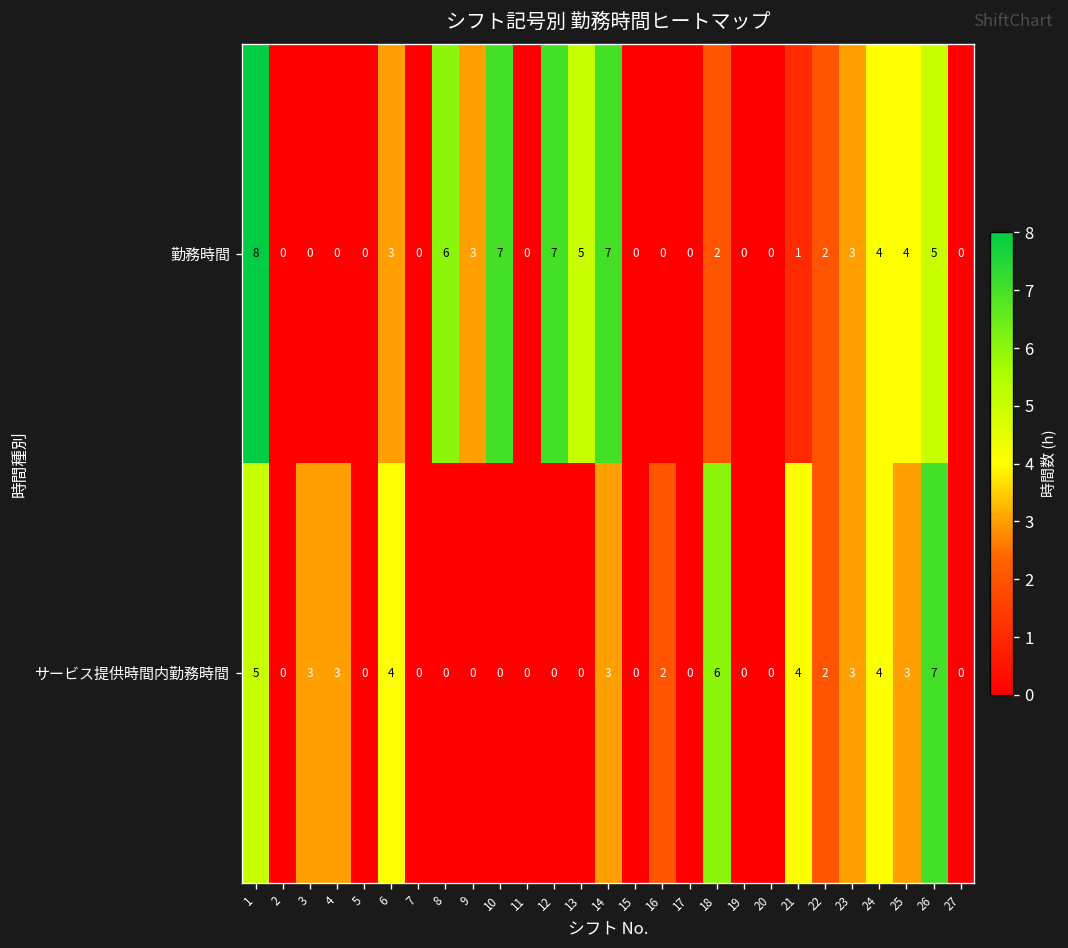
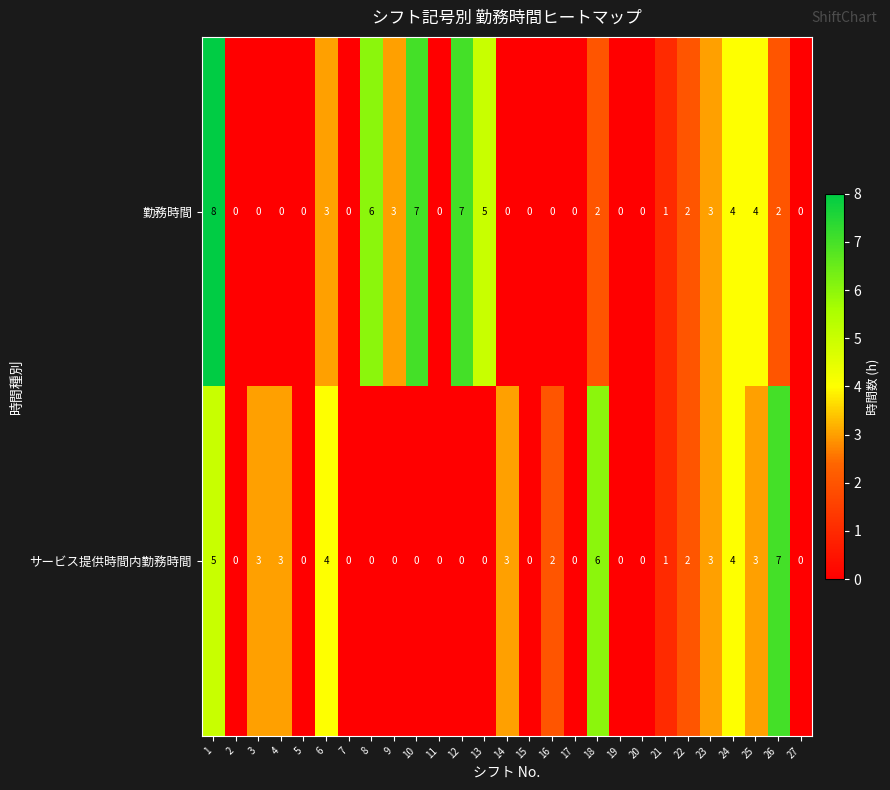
勤務時間, 14: 7 -> 0
勤務時間, 26: 5 -> 2
サービス提供時間内勤務時間, 21: 4 -> 1
